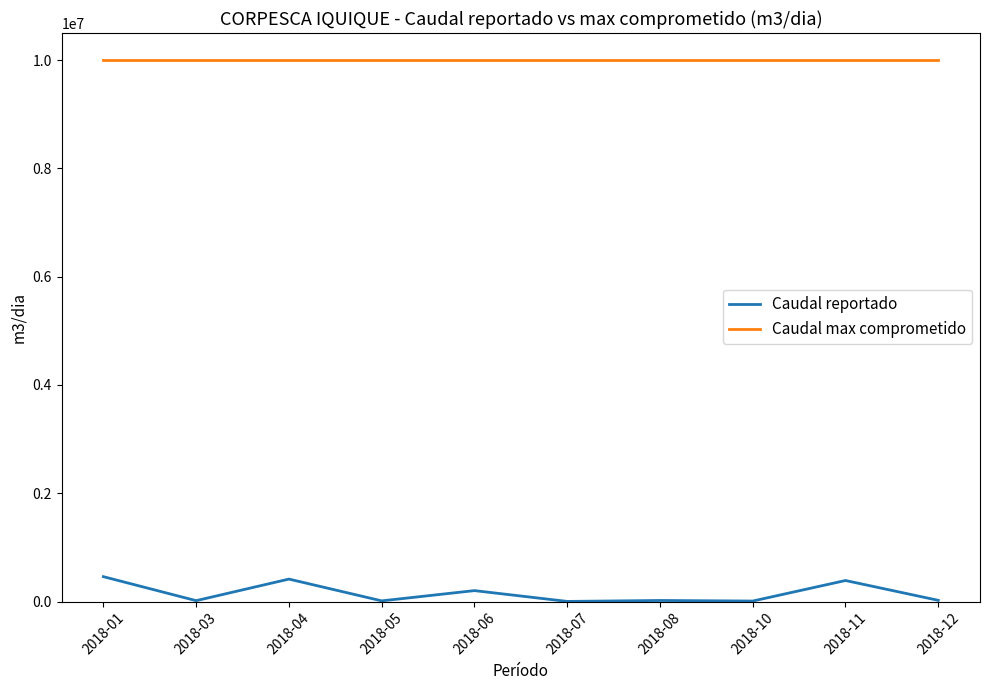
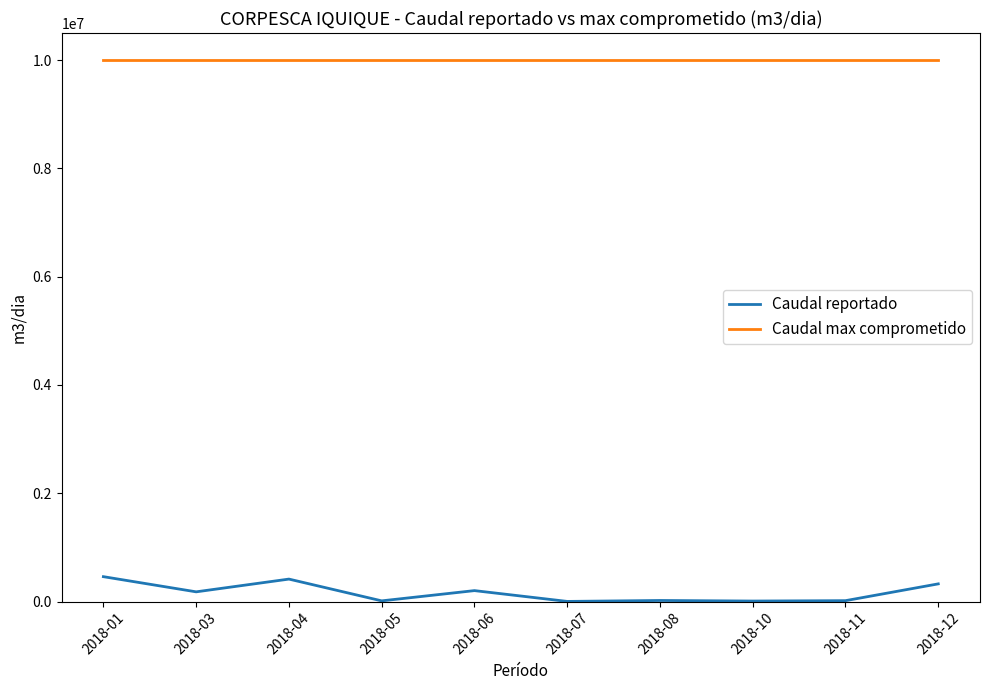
Caudal reportado, 2018-03: 0 -> 200000
Caudal reportado, 2018-11: 400000 -> 0
Caudal reportado, 2018-12: 0 -> 300000
